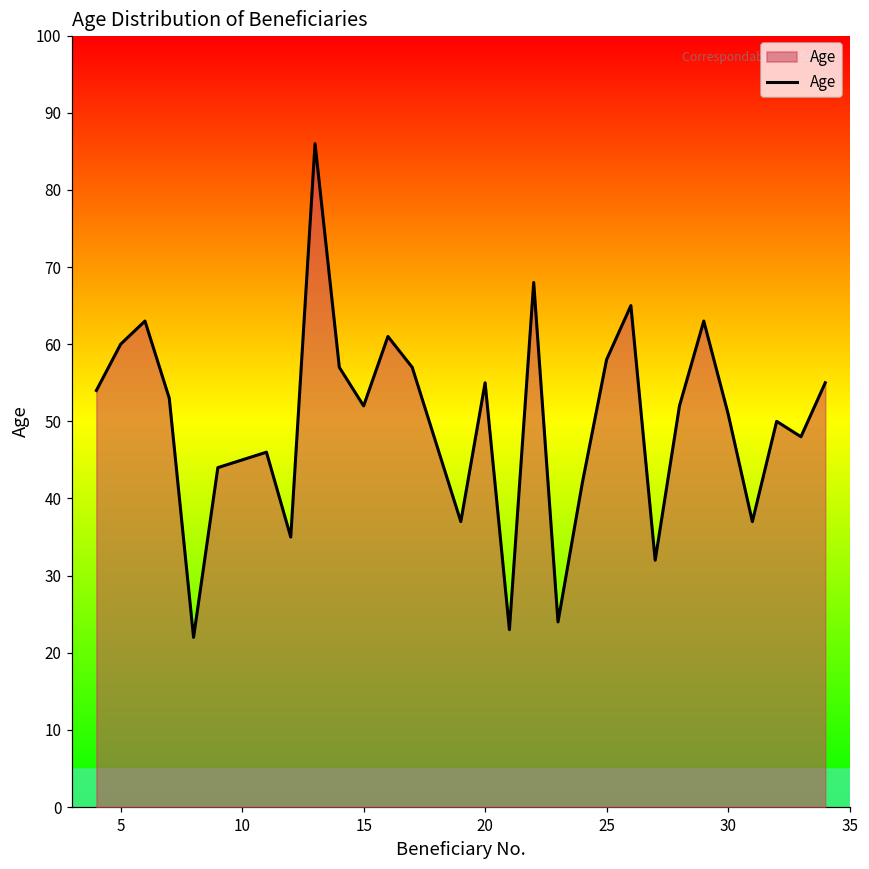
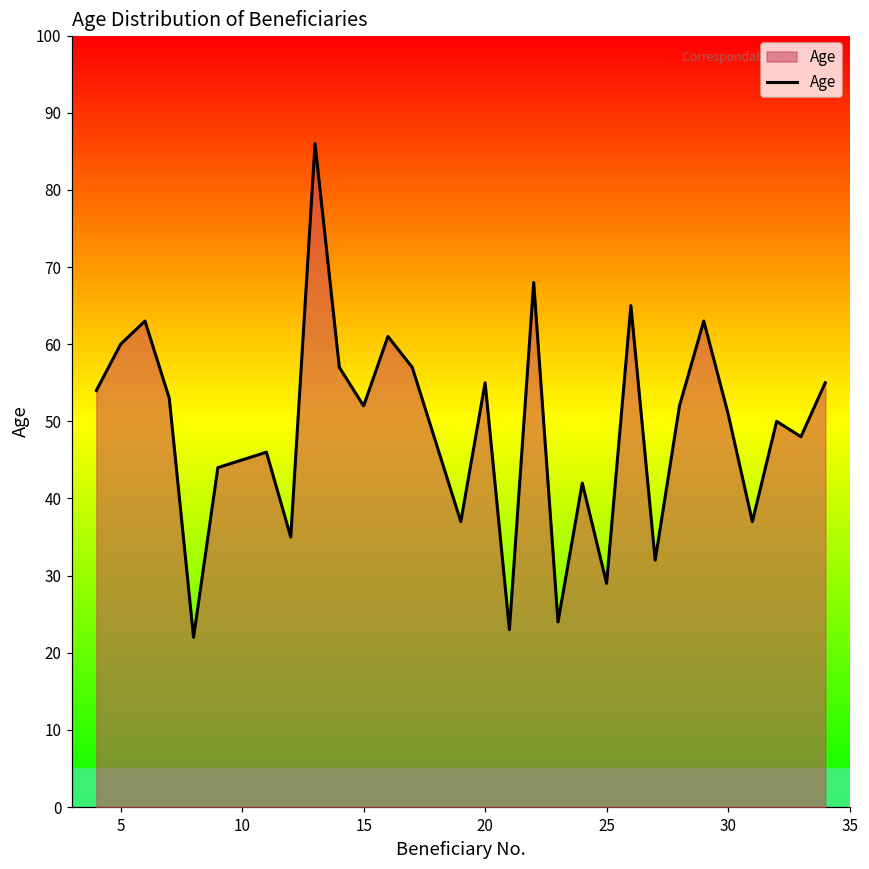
25: 58 -> 29
